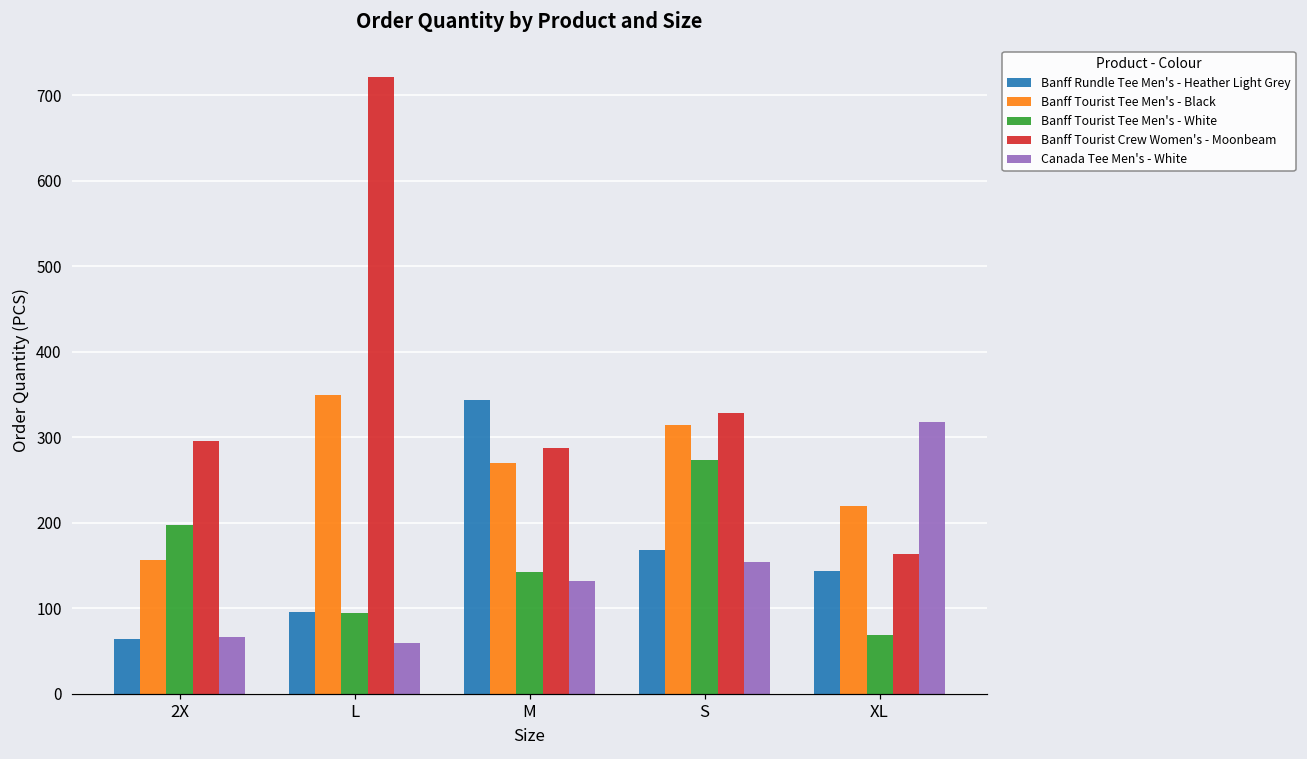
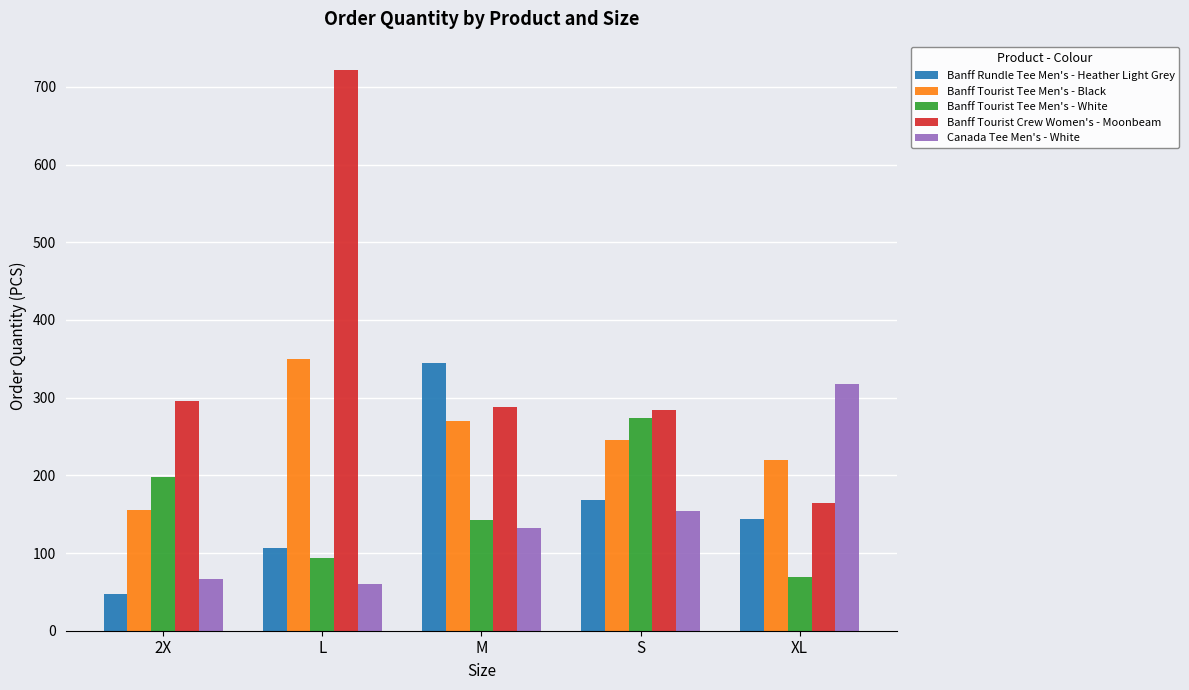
Banff Rundle Tee Men's - Heather Light Grey, 2X: 60 -> 50
Banff Rundle Tee Men's - Heather Light Grey, L: 100 -> 110
Banff Tourist Tee Men's - Black, S: 310 -> 250
Banff Tourist Crew Women's - Moonbeam, S: 330 -> 280
